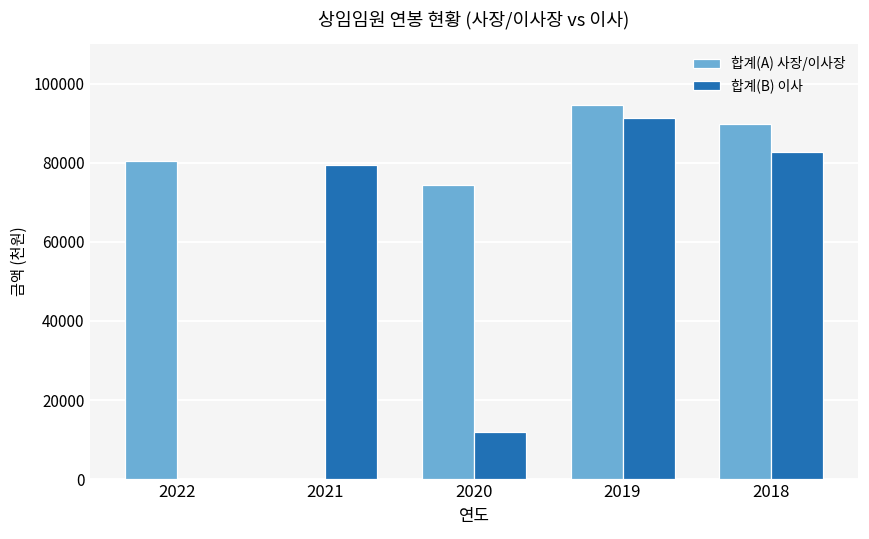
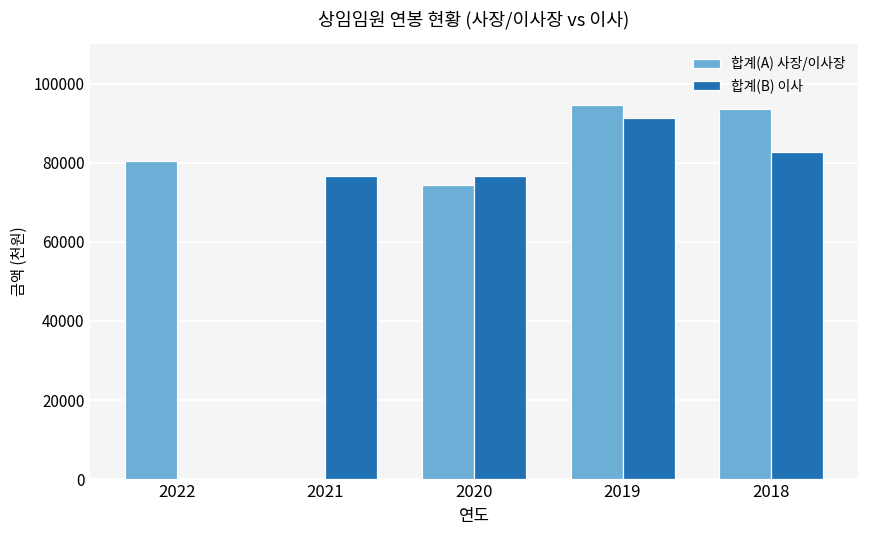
합계(B) 이사, 2021: 79000 -> 77000
합계(B) 이사, 2020: 12000 -> 77000
합계(A) 사장/이사장, 2018: 90000 -> 93000
